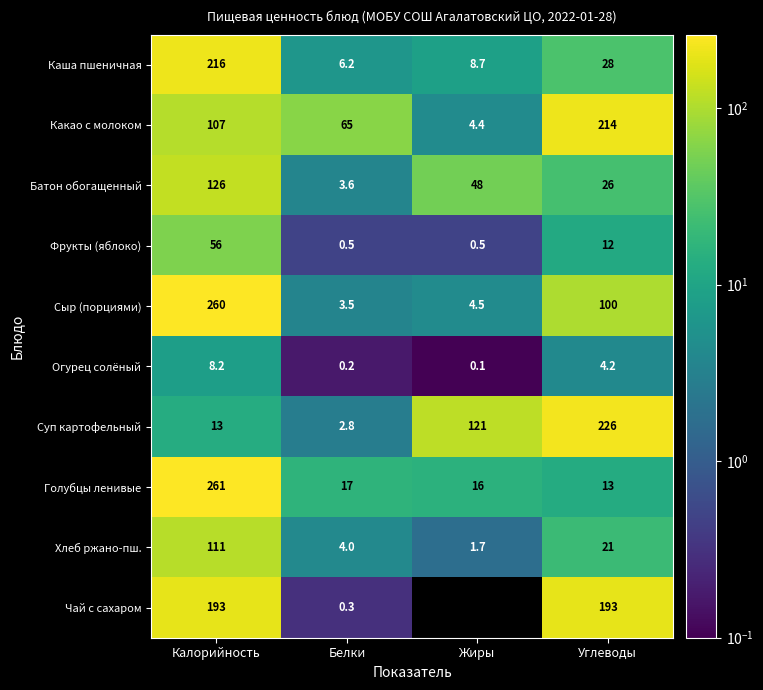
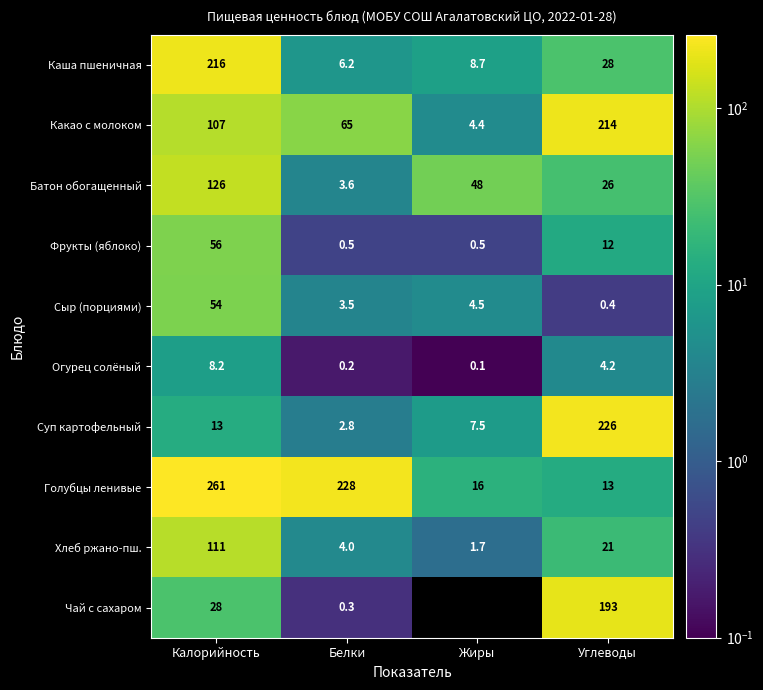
Сыр (порциями), Калорийность: 260 -> 54
Сыр (порциями), Углеводы: 100 -> 0.4
Суп картофельный, Жиры: 121 -> 7.5
Голубцы ленивые, Белки: 17 -> 228
Чай с сахаром, Калорийность: 193 -> 28
